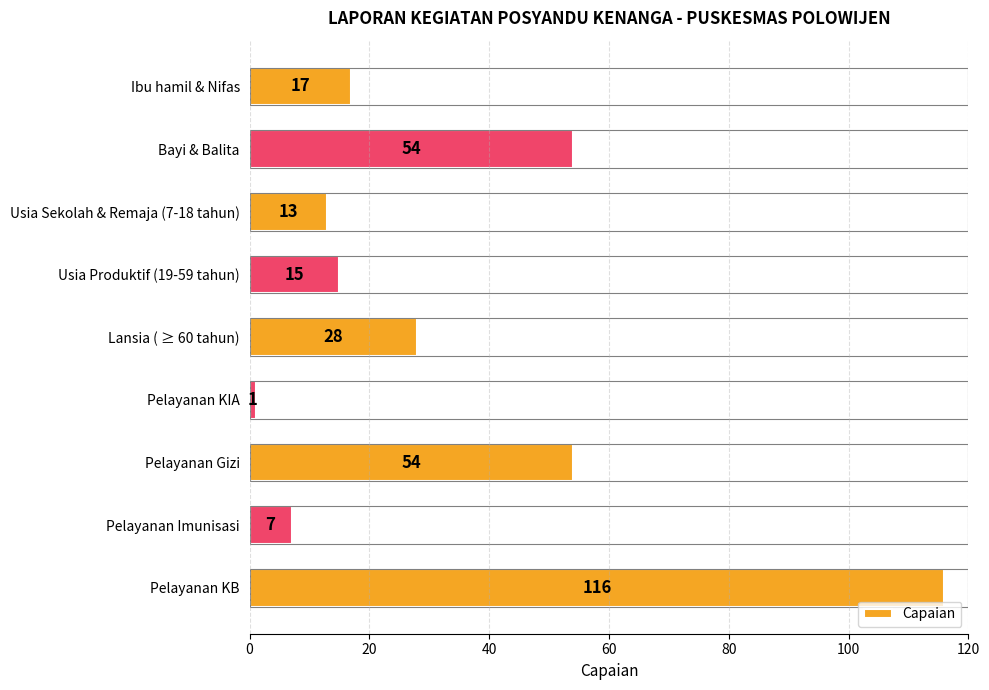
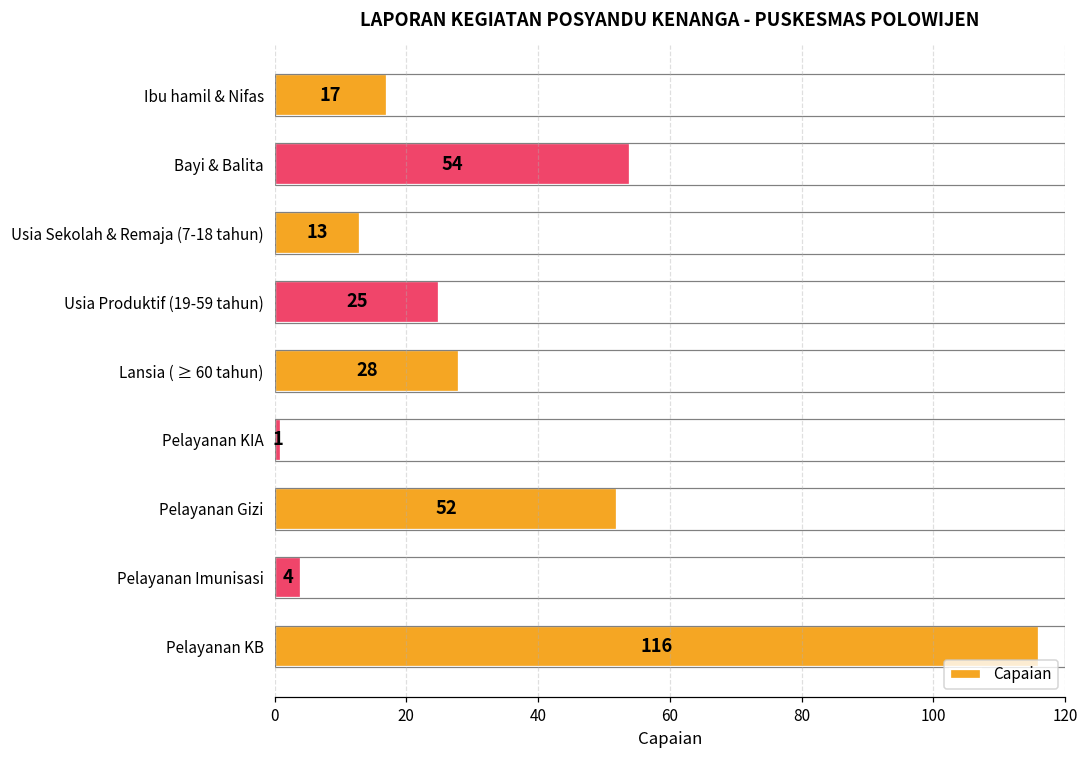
Usia Produktif (19-59 tahun): 15 -> 25
Pelayanan Gizi: 54 -> 52
Pelayanan Imunisasi: 7 -> 4
